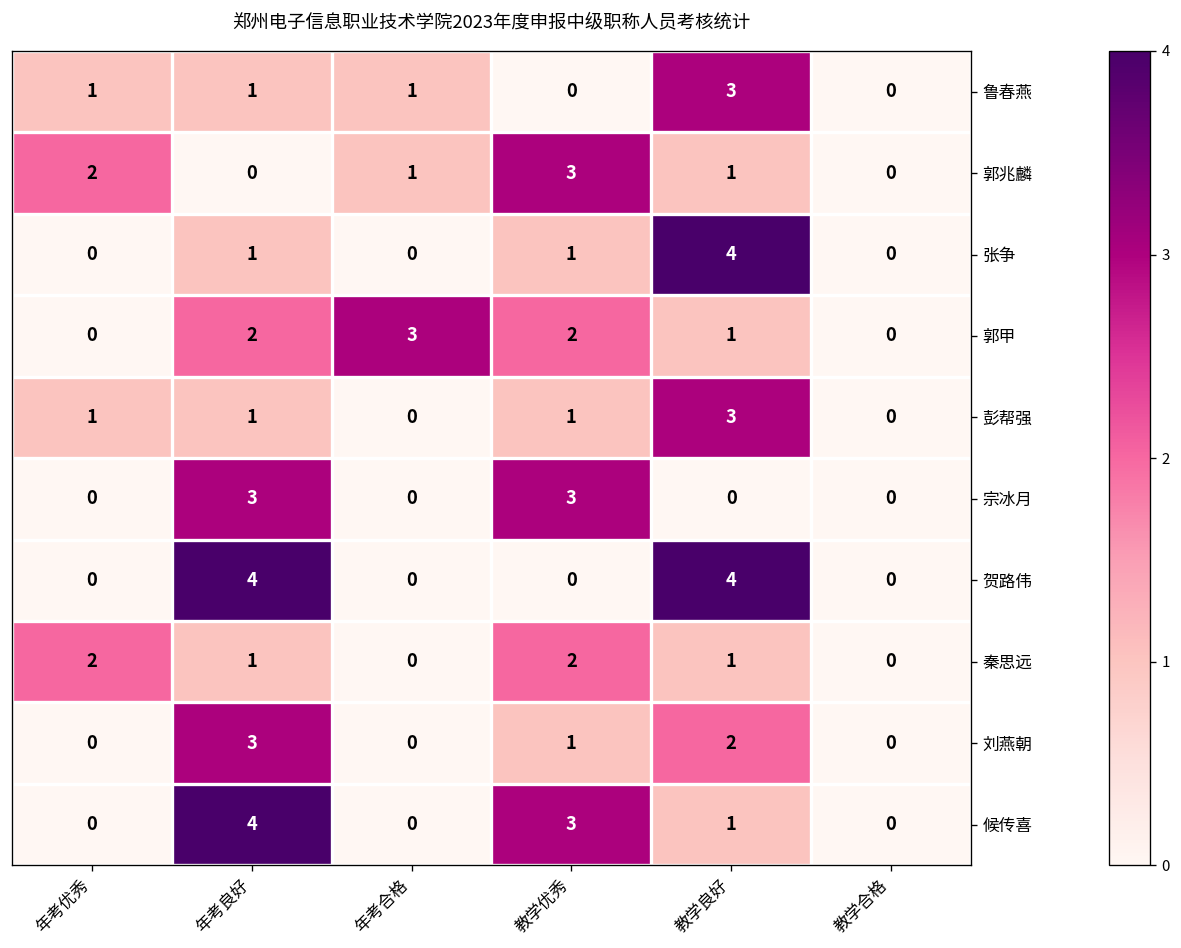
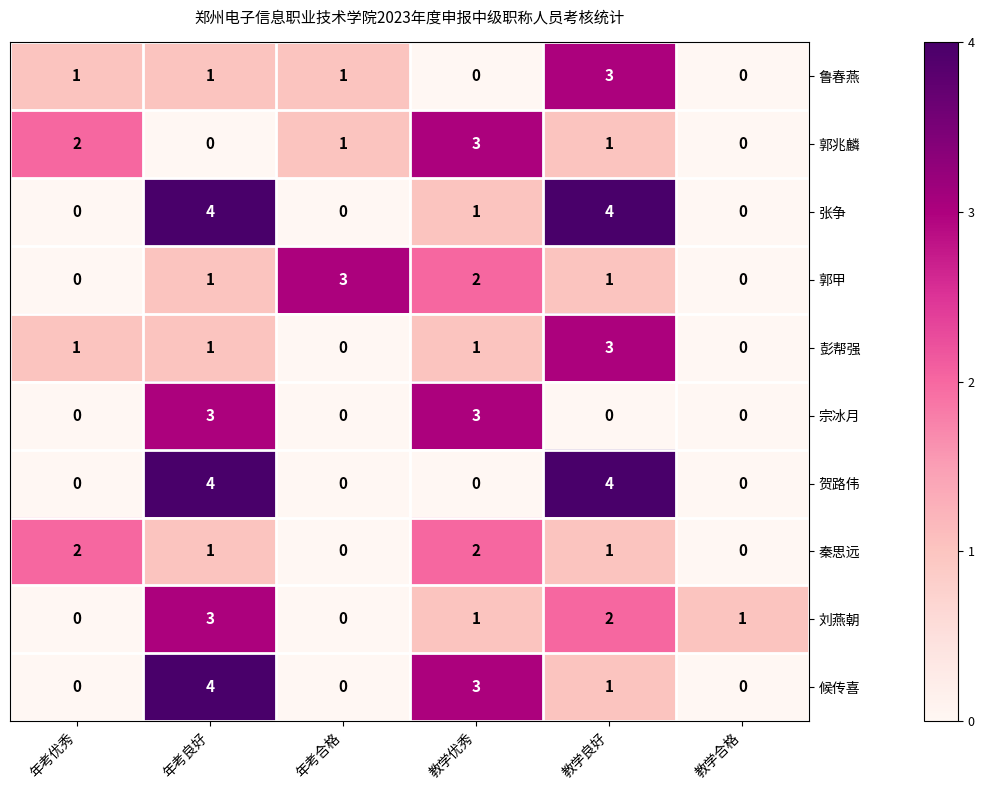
张争, 年考良好: 1 -> 4
郭甲, 年考良好: 2 -> 1
刘燕朝, 教学合格: 0 -> 1
